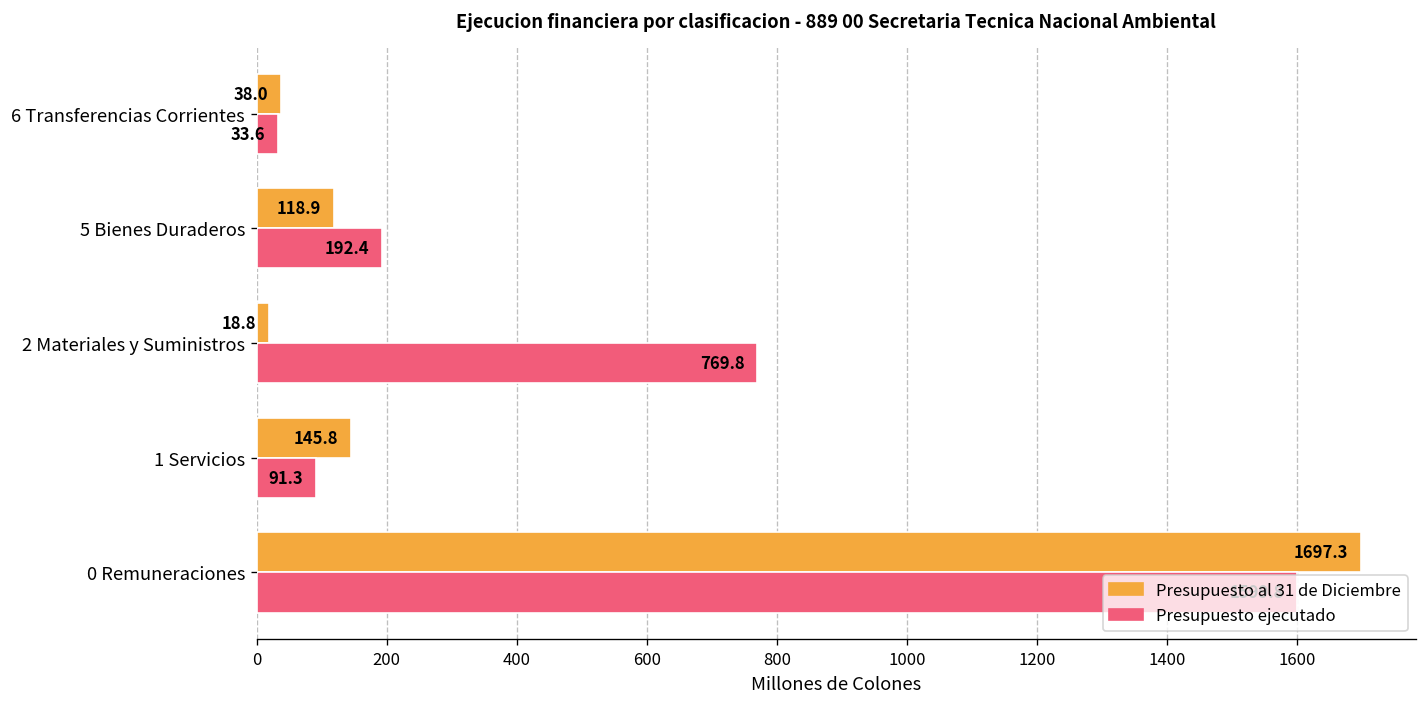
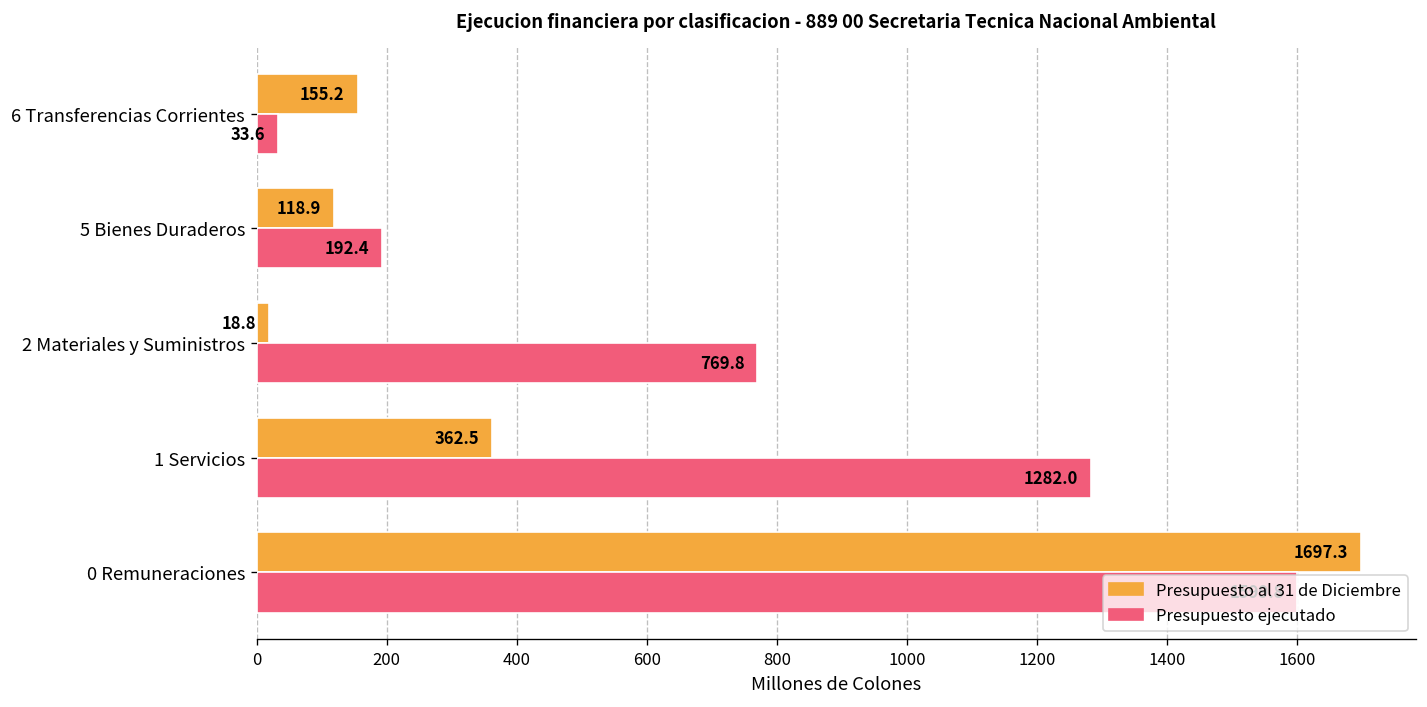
Presupuesto al 31 de Diciembre, 6 Transferencias Corrientes: 38.0 -> 155.2
Presupuesto al 31 de Diciembre, 1 Servicios: 145.8 -> 362.5
Presupuesto ejecutado, 1 Servicios: 91.3 -> 1282.0
